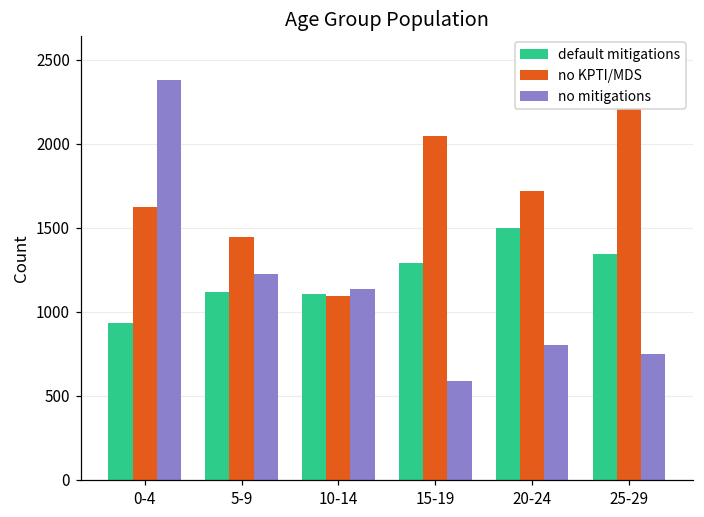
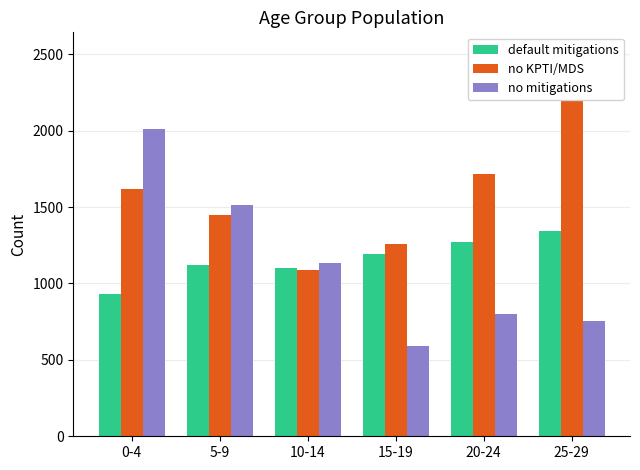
no mitigations, 0-4: 2380 -> 2010
no mitigations, 5-9: 1230 -> 1520
default mitigations, 15-19: 1290 -> 1190
no KPTI/MDS, 15-19: 2040 -> 1260
default mitigations, 20-24: 1500 -> 1270
